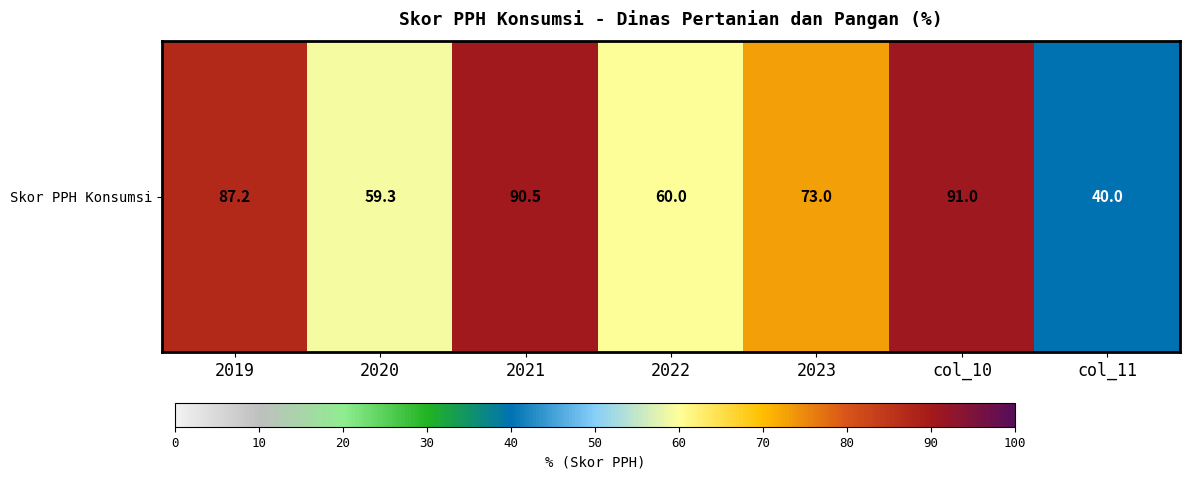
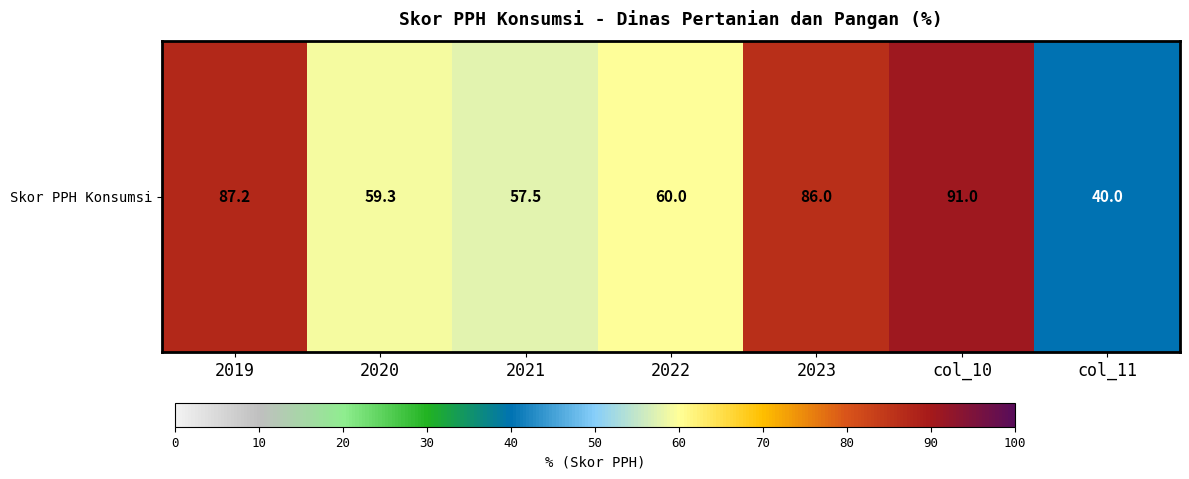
Skor PPH Konsumsi, 2021: 90.5 -> 57.5
Skor PPH Konsumsi, 2023: 73.0 -> 86.0
